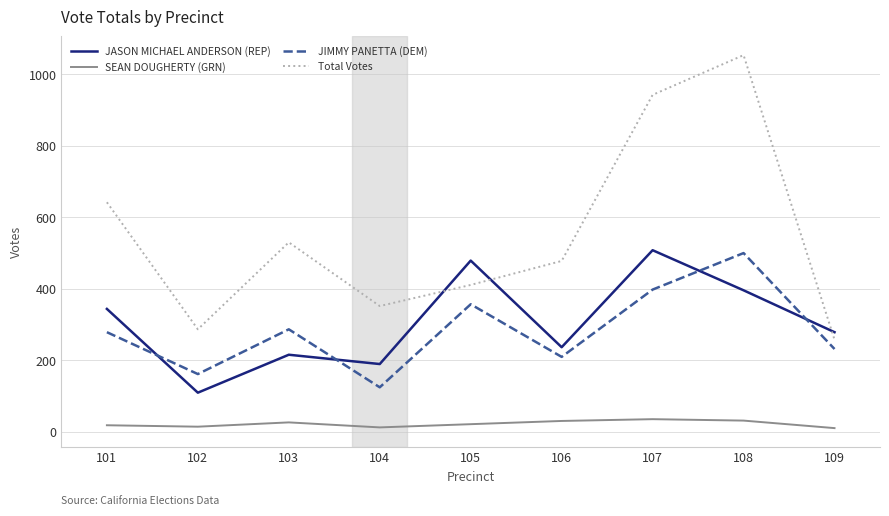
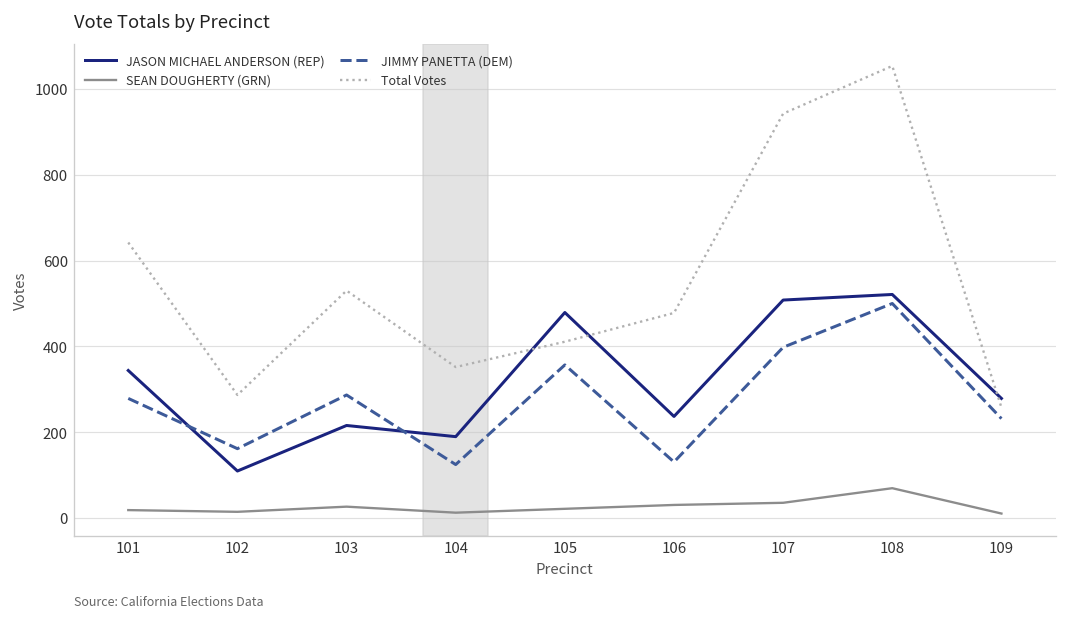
JIMMY PANETTA (DEM), 106: 210 -> 130
JASON MICHAEL ANDERSON (REP), 108: 400 -> 520
SEAN DOUGHERTY (GRN), 108: 30 -> 70
